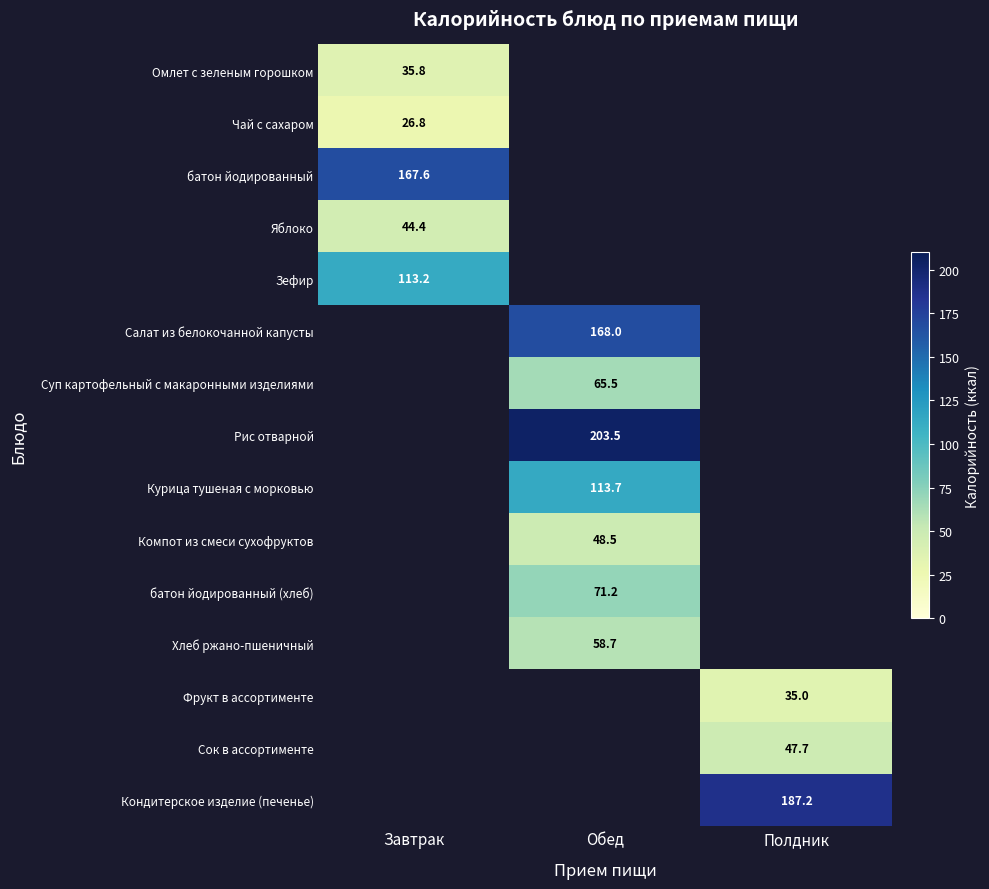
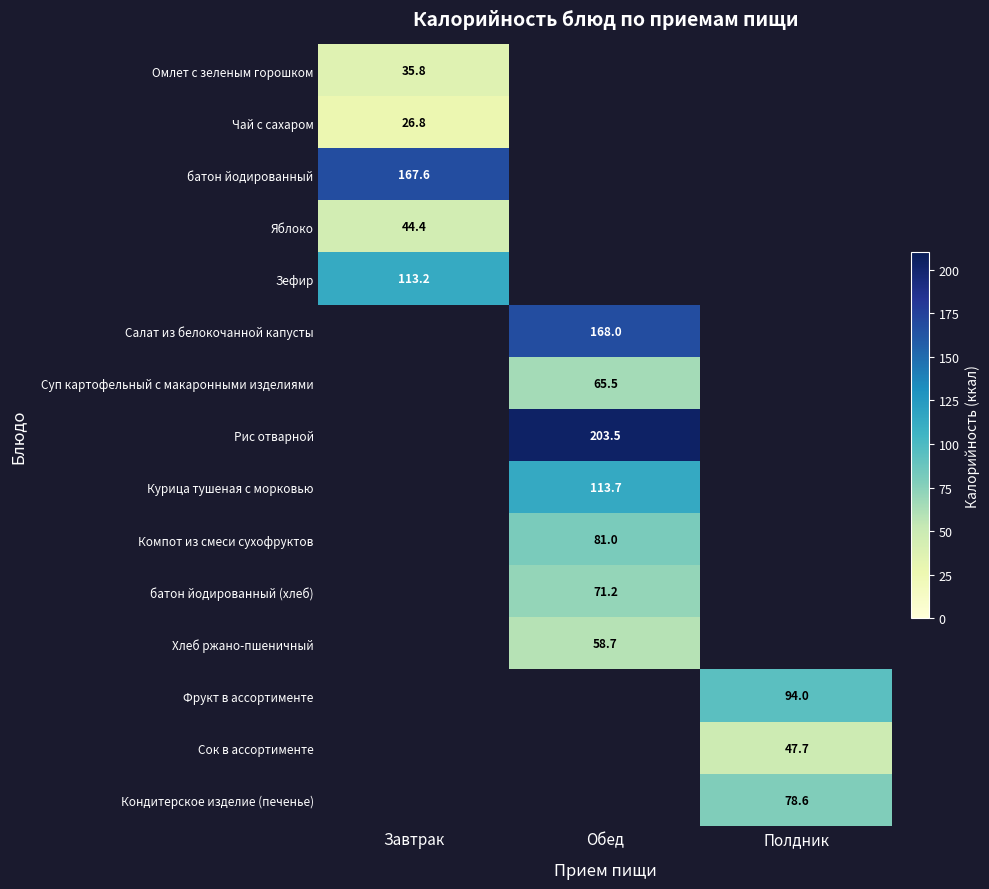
Компот из смеси сухофруктов, Обед: 48.5 -> 81.0
Фрукт в ассортименте, Полдник: 35.0 -> 94.0
Кондитерское изделие (печенье), Полдник: 187.2 -> 78.6
